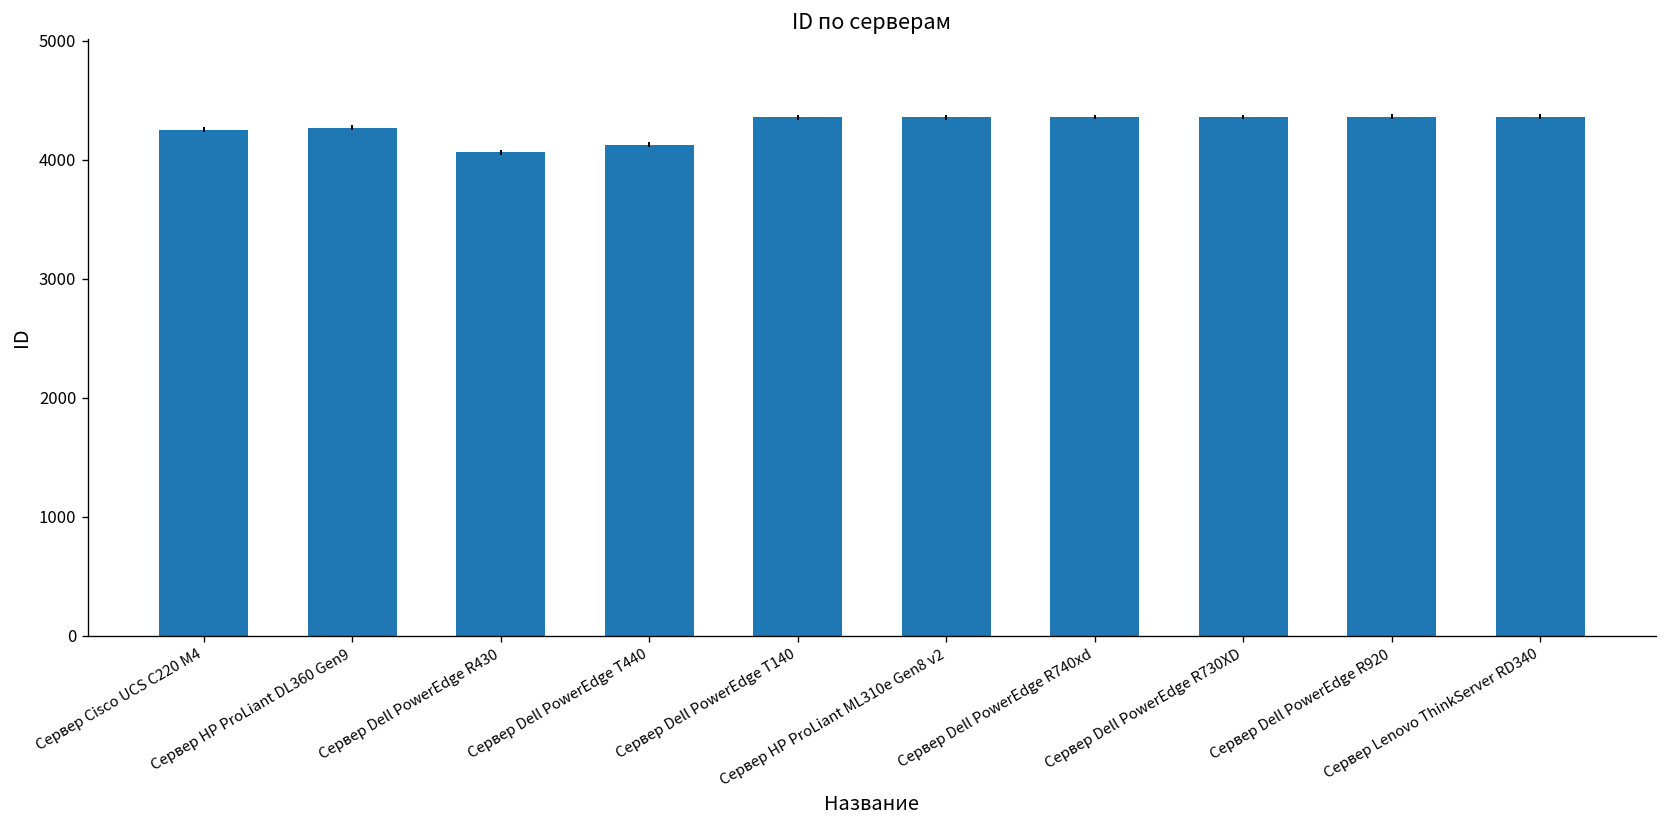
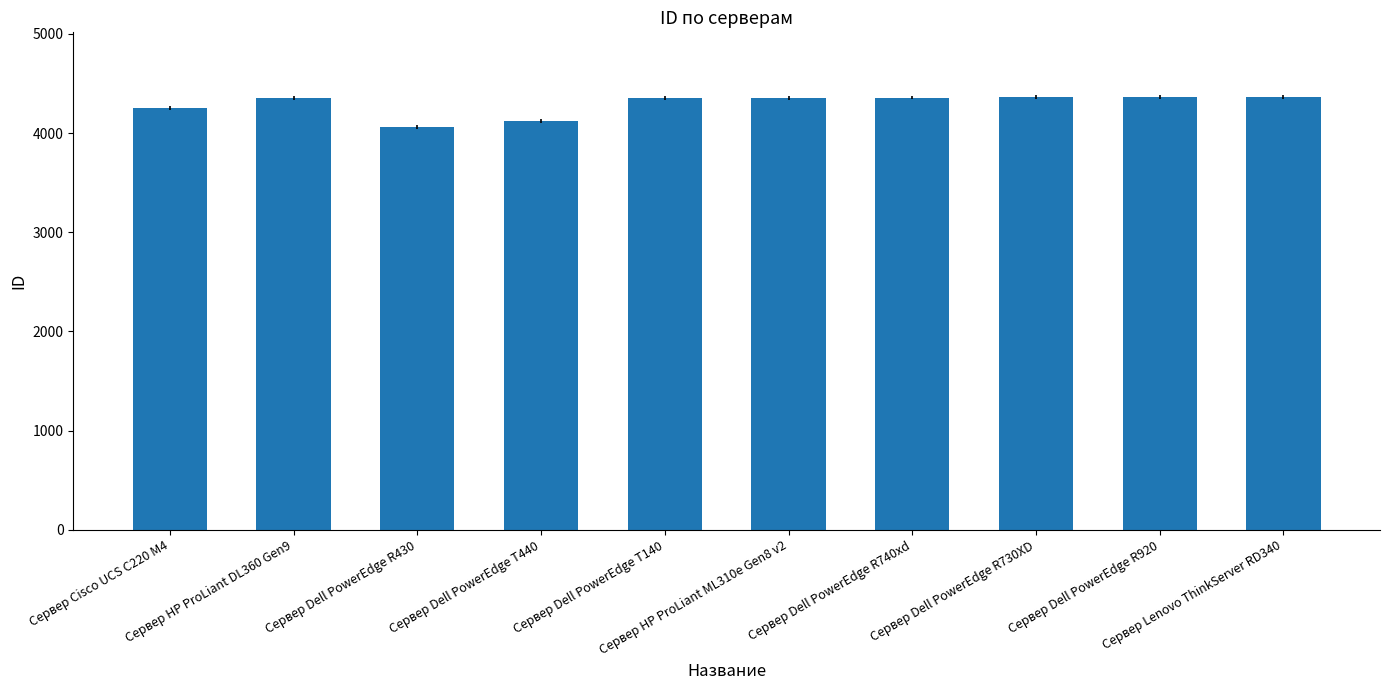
Сервер HP ProLiant DL360 Gen9: 4300 -> 4400
